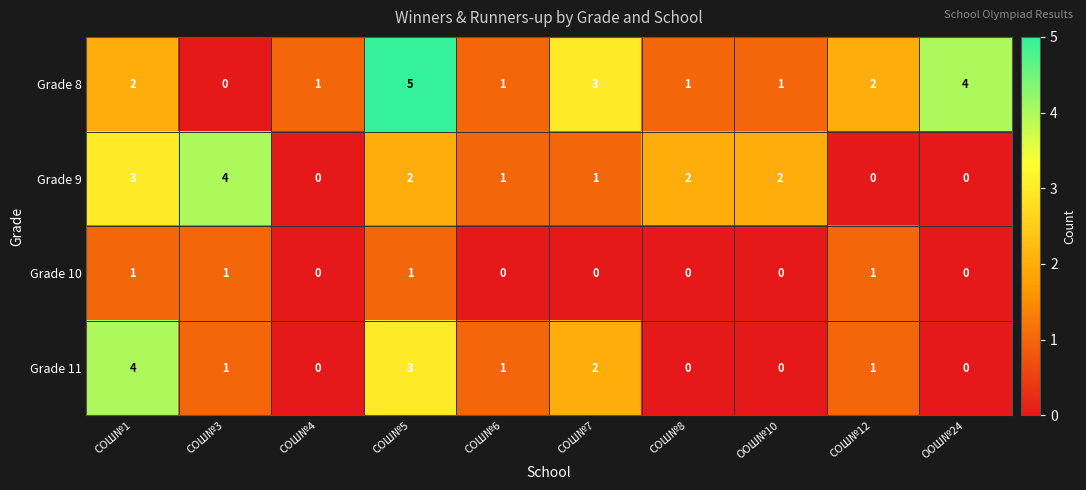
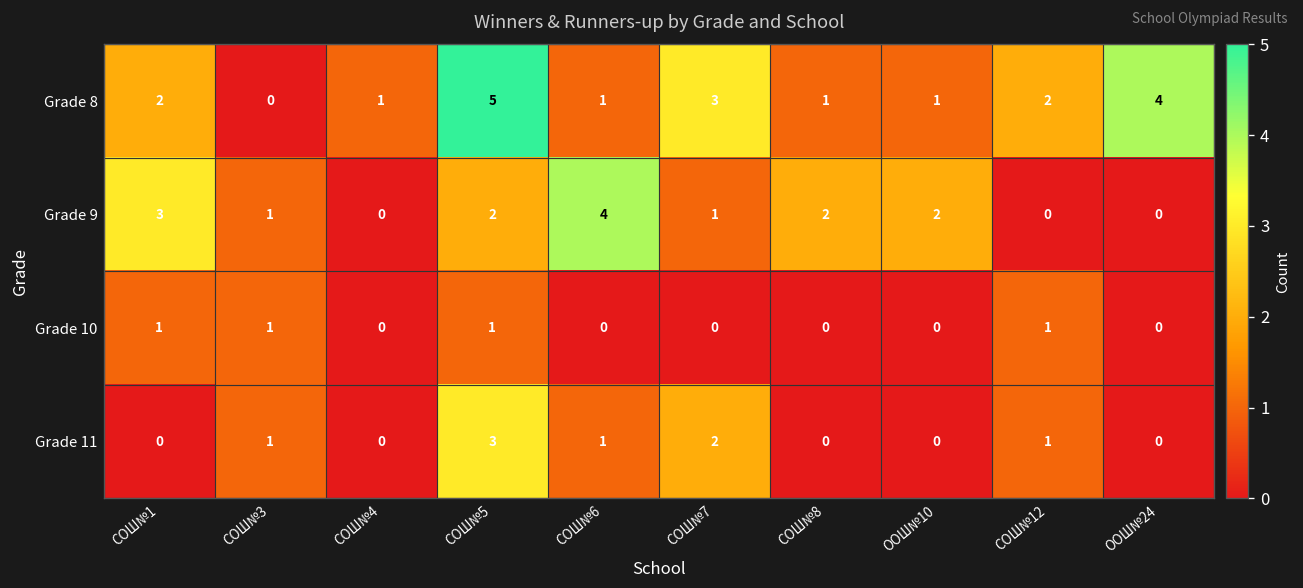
Grade 9, СОШ№3: 4 -> 1
Grade 9, СОШ№6: 1 -> 4
Grade 11, СОШ№1: 4 -> 0
